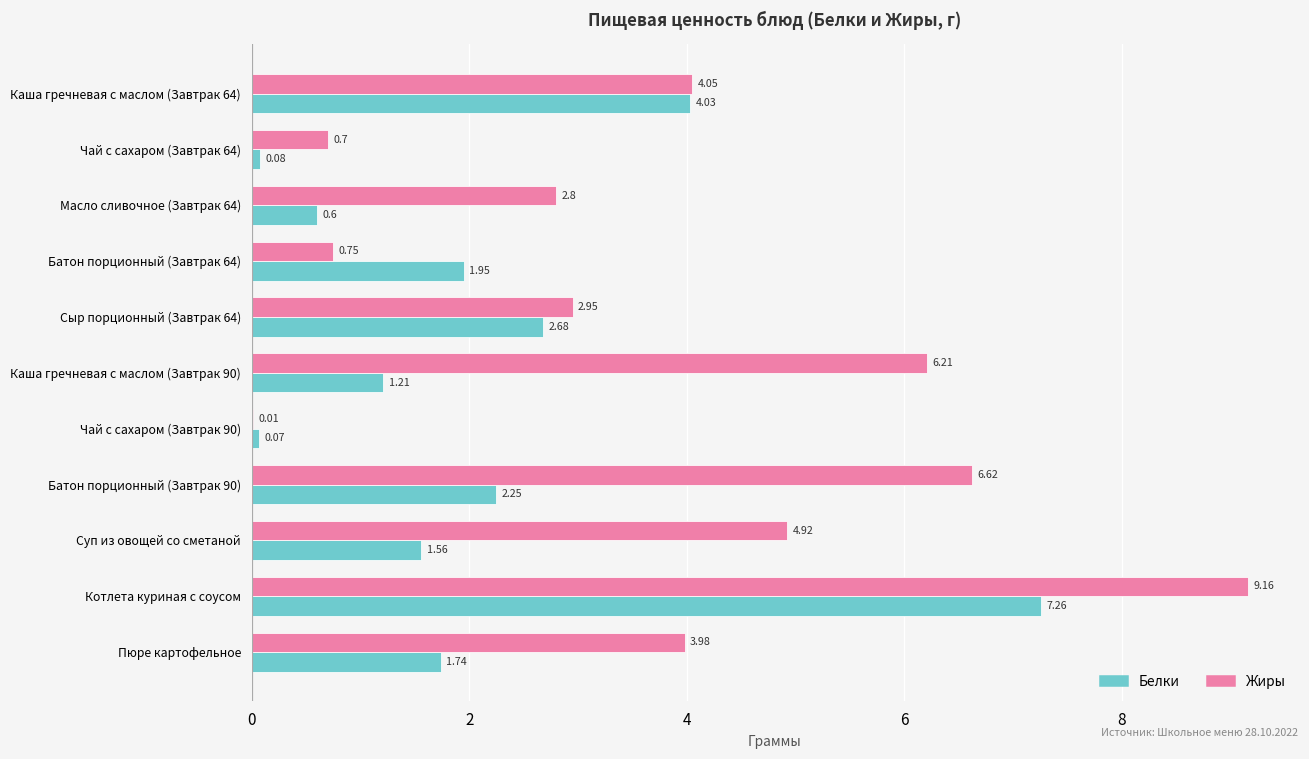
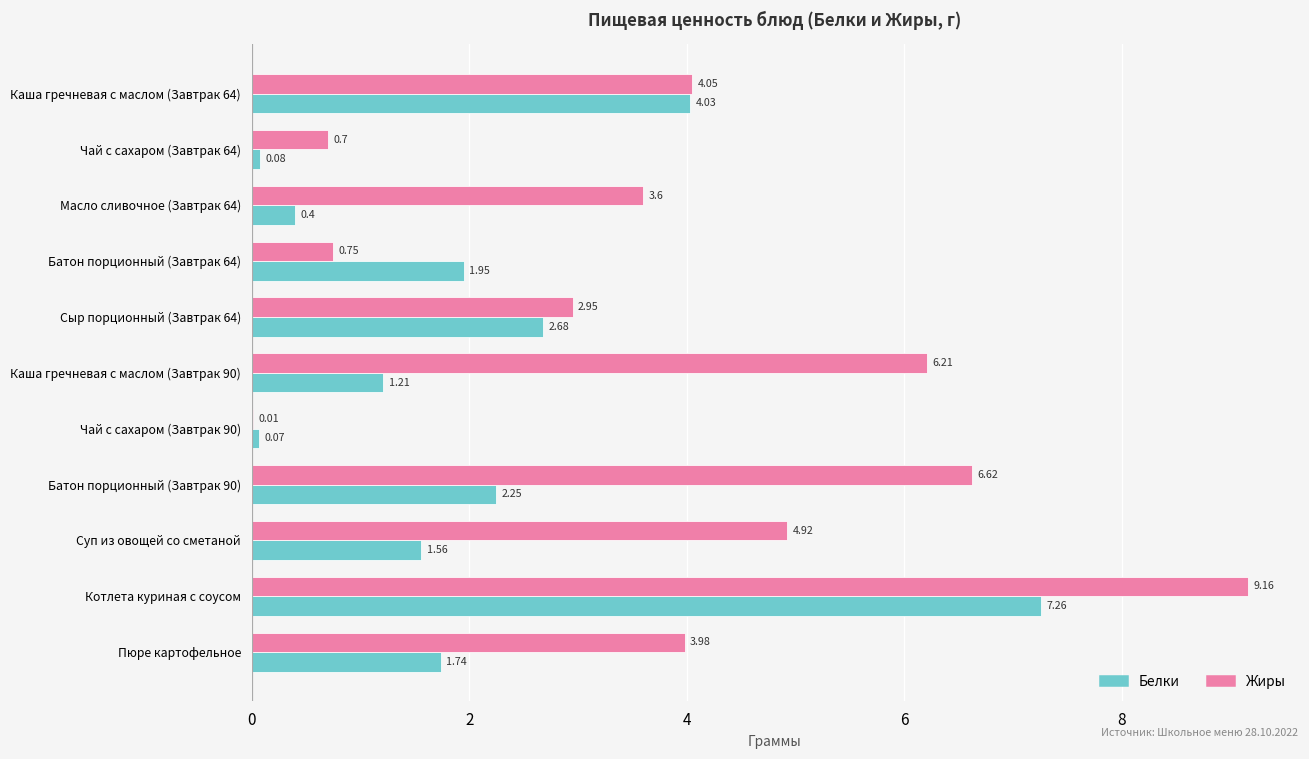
Жиры, Масло сливочное (Завтрак 64): 2.8 -> 3.6
Белки, Масло сливочное (Завтрак 64): 0.6 -> 0.4
